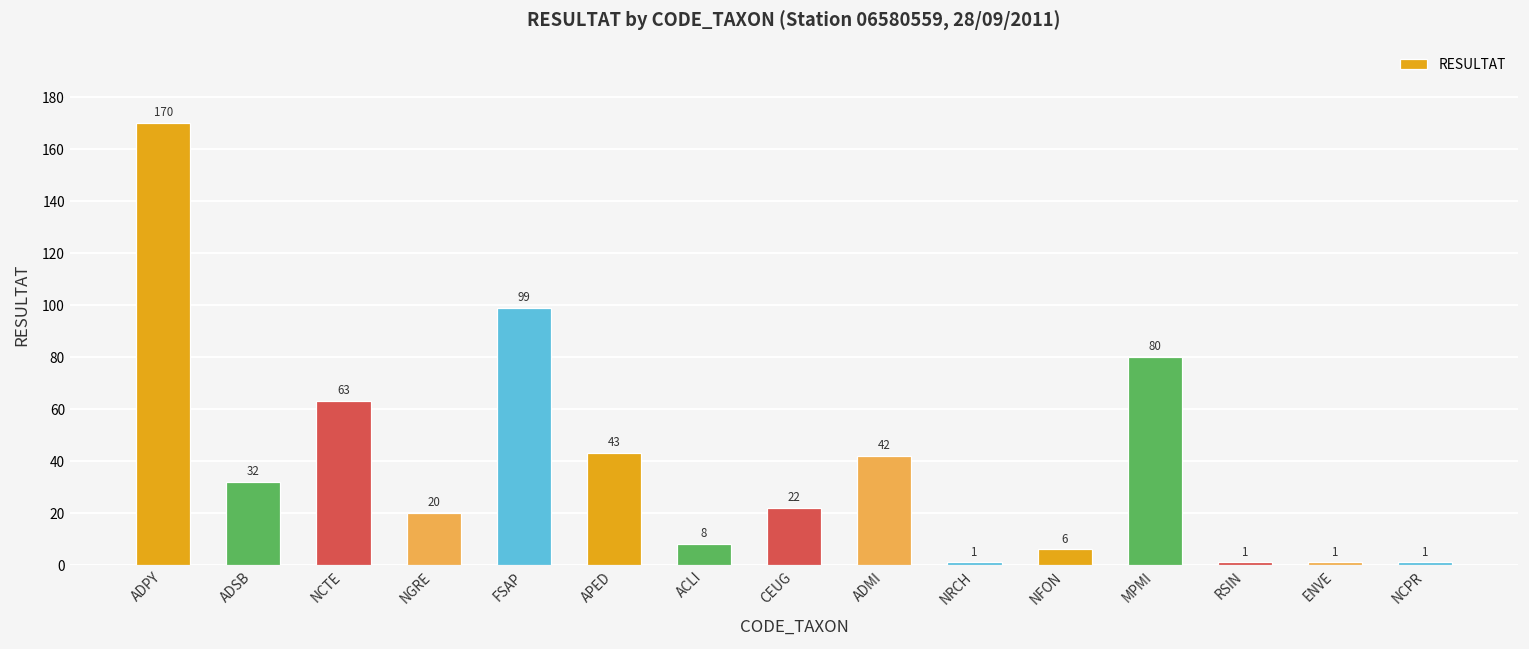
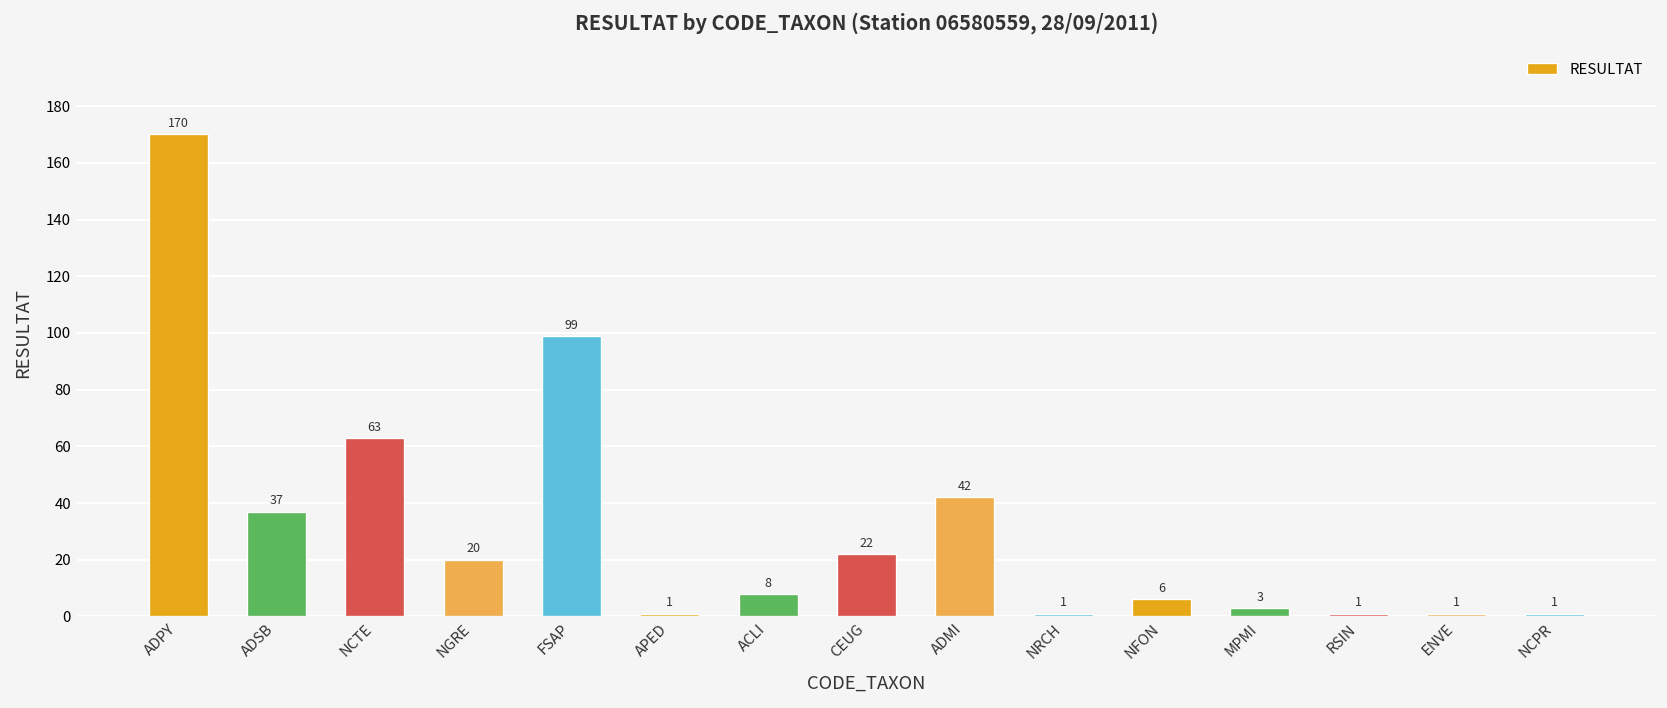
ADSB: 32 -> 37
APED: 43 -> 1
MPMI: 80 -> 3
